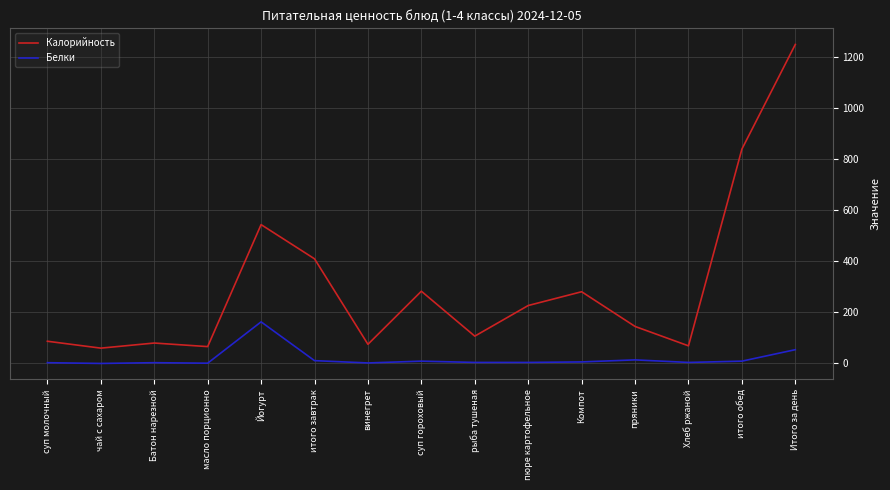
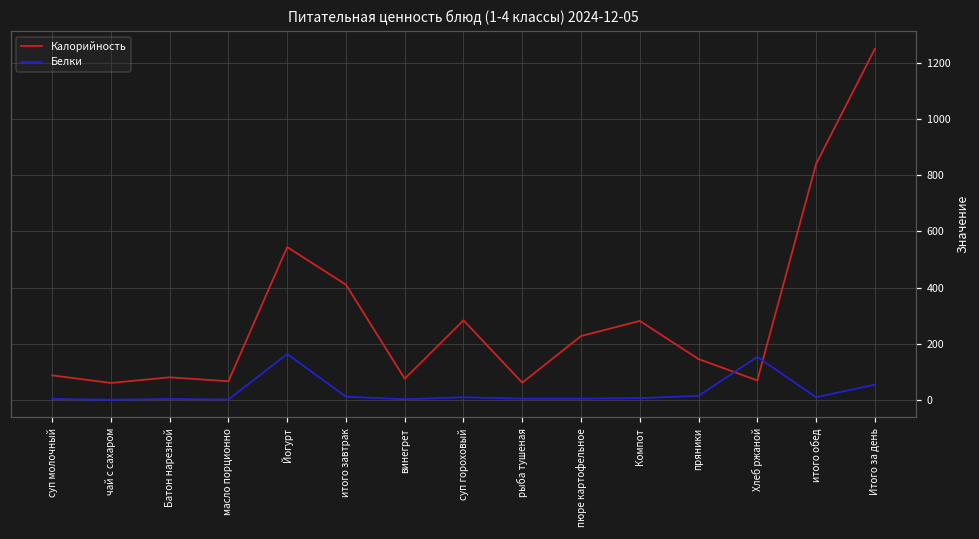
Калорийность, рыба тушеная: 110 -> 60
Белки, Хлеб ржаной: 0 -> 150
